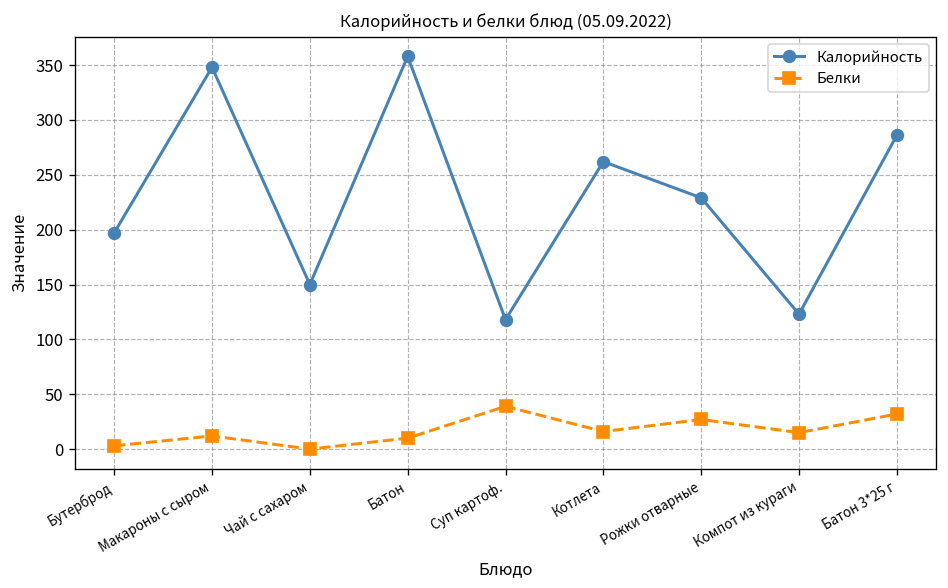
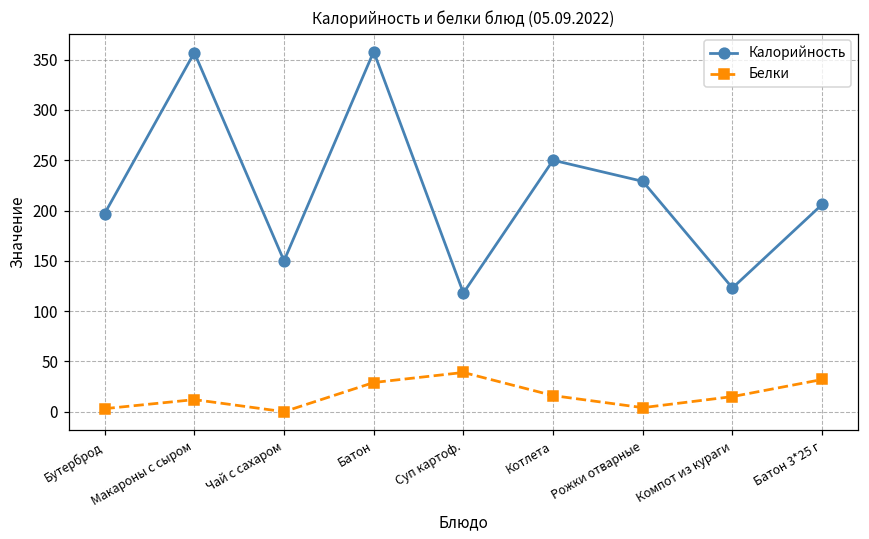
Калорийность, Макароны с сыром: 350 -> 360
Белки, Батон: 10 -> 30
Калорийность, Котлета: 260 -> 250
Белки, Рожки отварные: 30 -> 0
Калорийность, Батон 3*25 г: 290 -> 210
